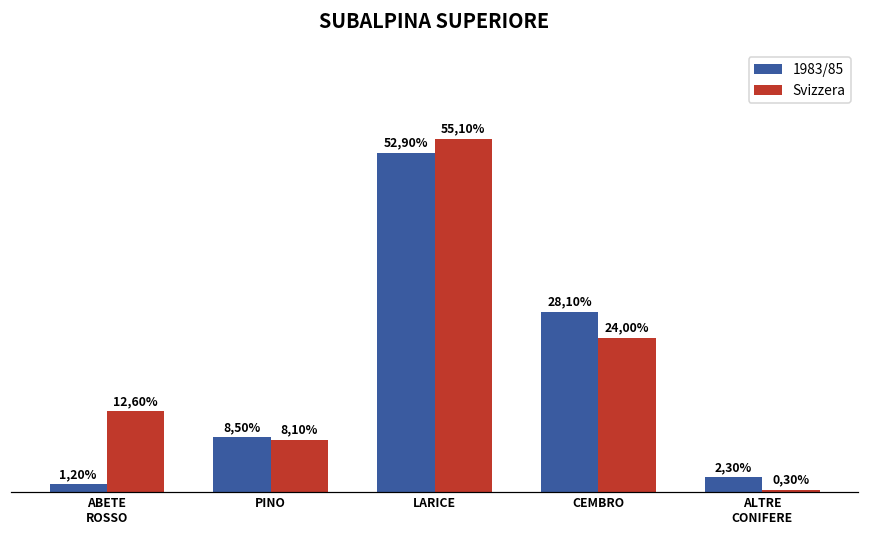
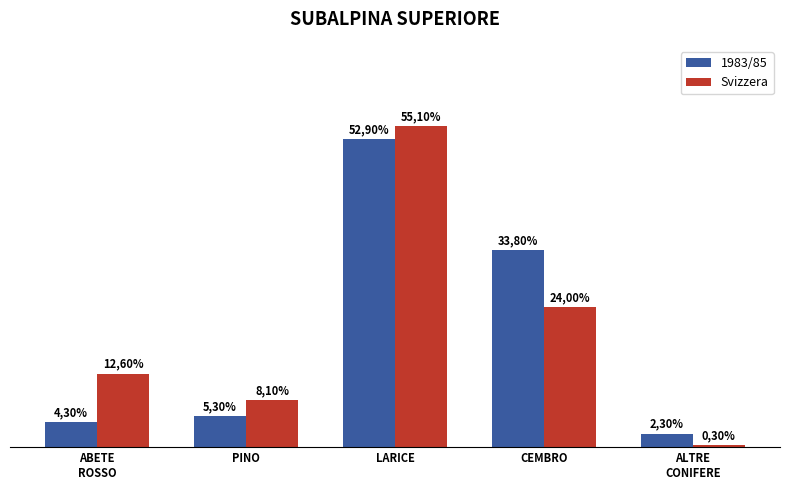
1983/85, ABETE ROSSO: 1,20% -> 4,30%
1983/85, PINO: 8,50% -> 5,30%
1983/85, CEMBRO: 28,10% -> 33,80%
